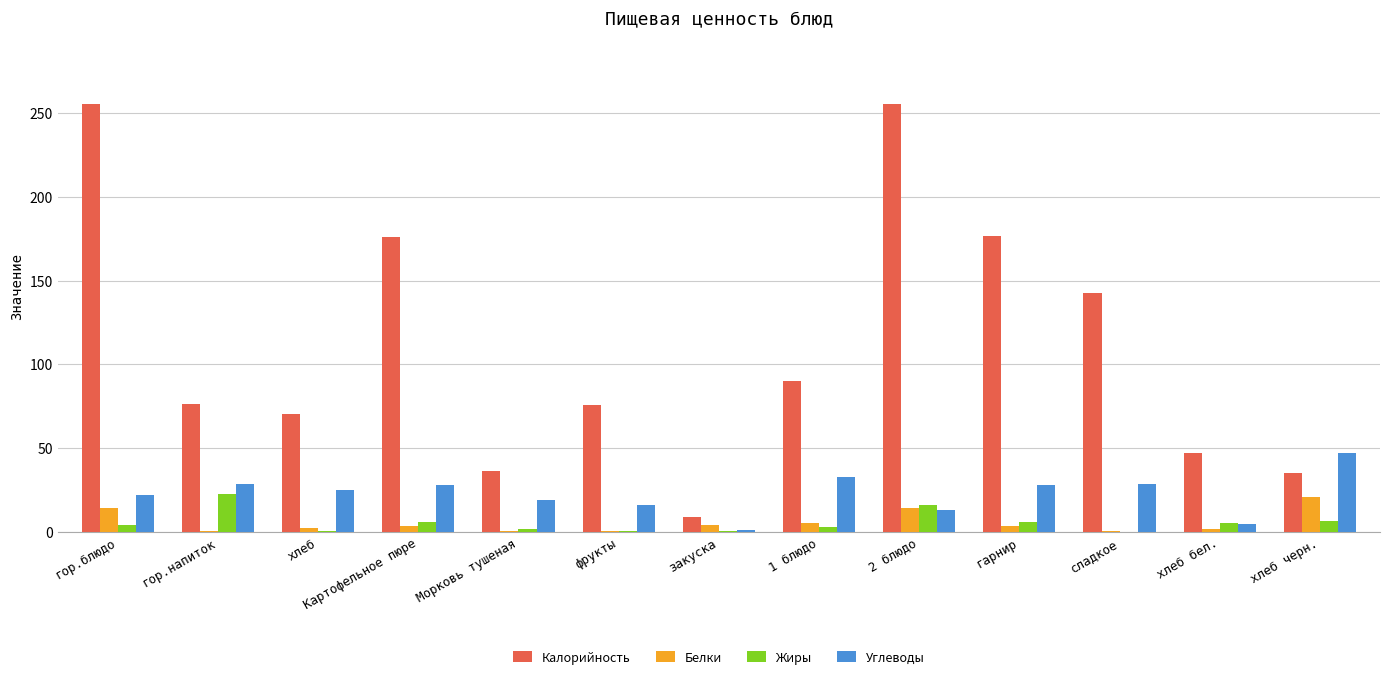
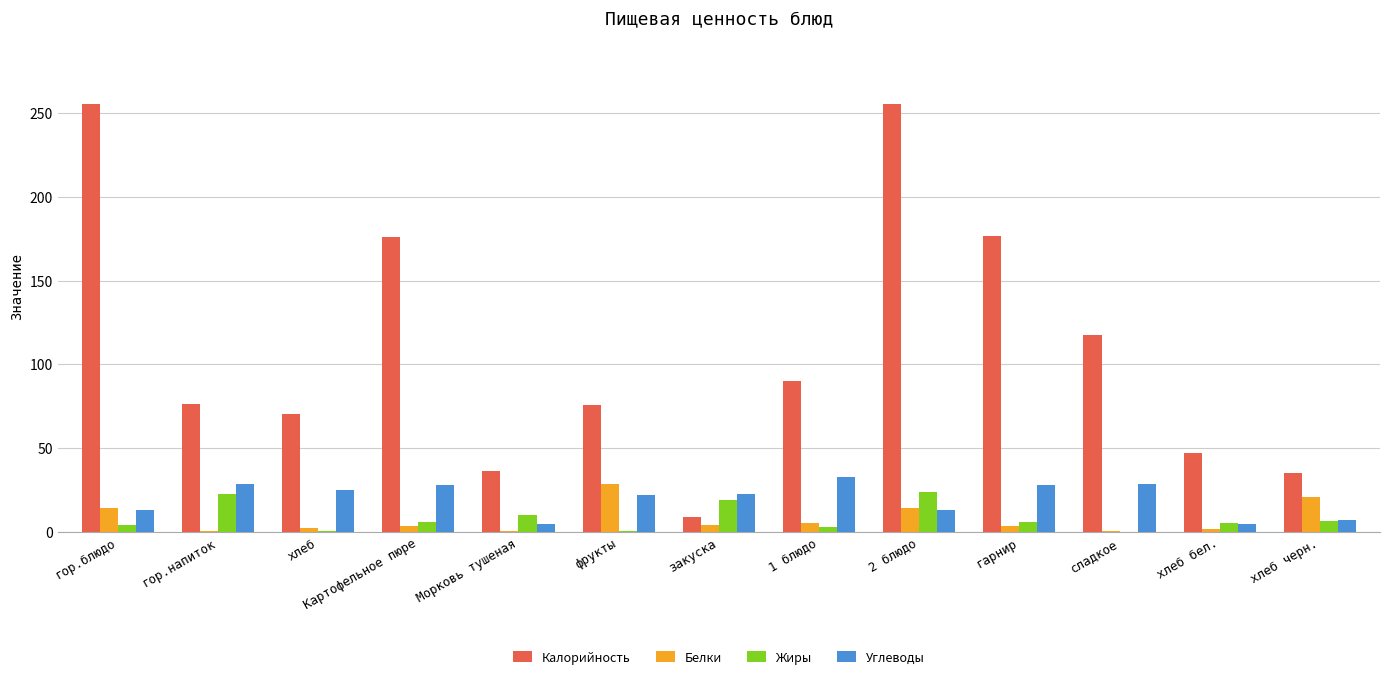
Углеводы, гор.блюдо: 22 -> 13
Жиры, Морковь тушеная: 1 -> 10
Углеводы, Морковь тушеная: 19 -> 4
Белки, фрукты: 1 -> 28
Углеводы, фрукты: 16 -> 22
Жиры, закуска: 1 -> 19
Углеводы, закуска: 1 -> 22
Жиры, 2 блюдо: 16 -> 23
Калорийность, сладкое: 143 -> 118
Углеводы, хлеб черн.: 47 -> 7
